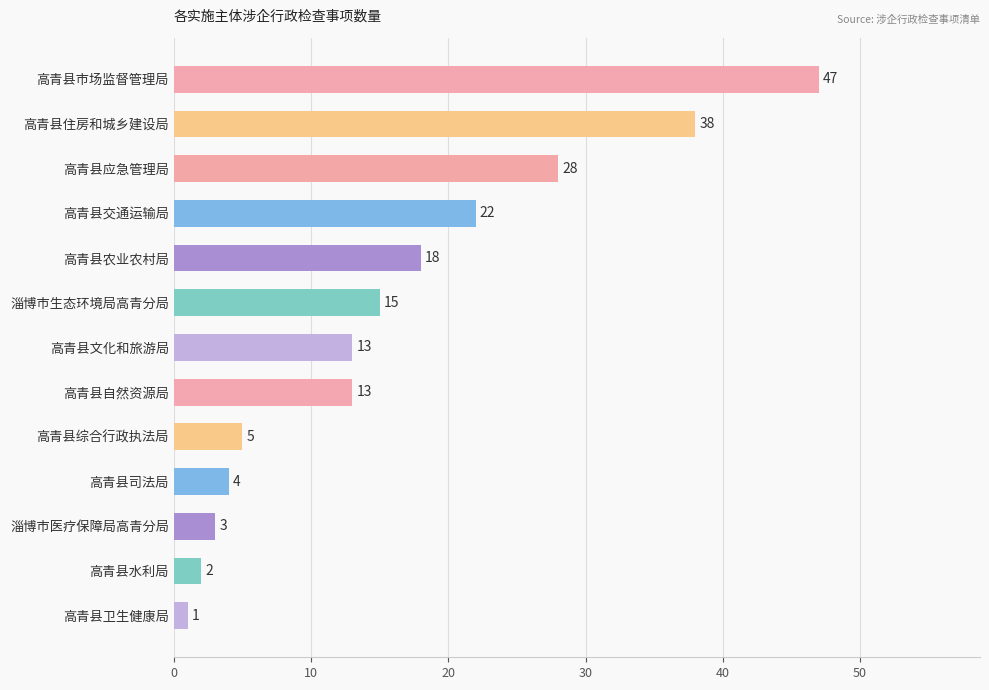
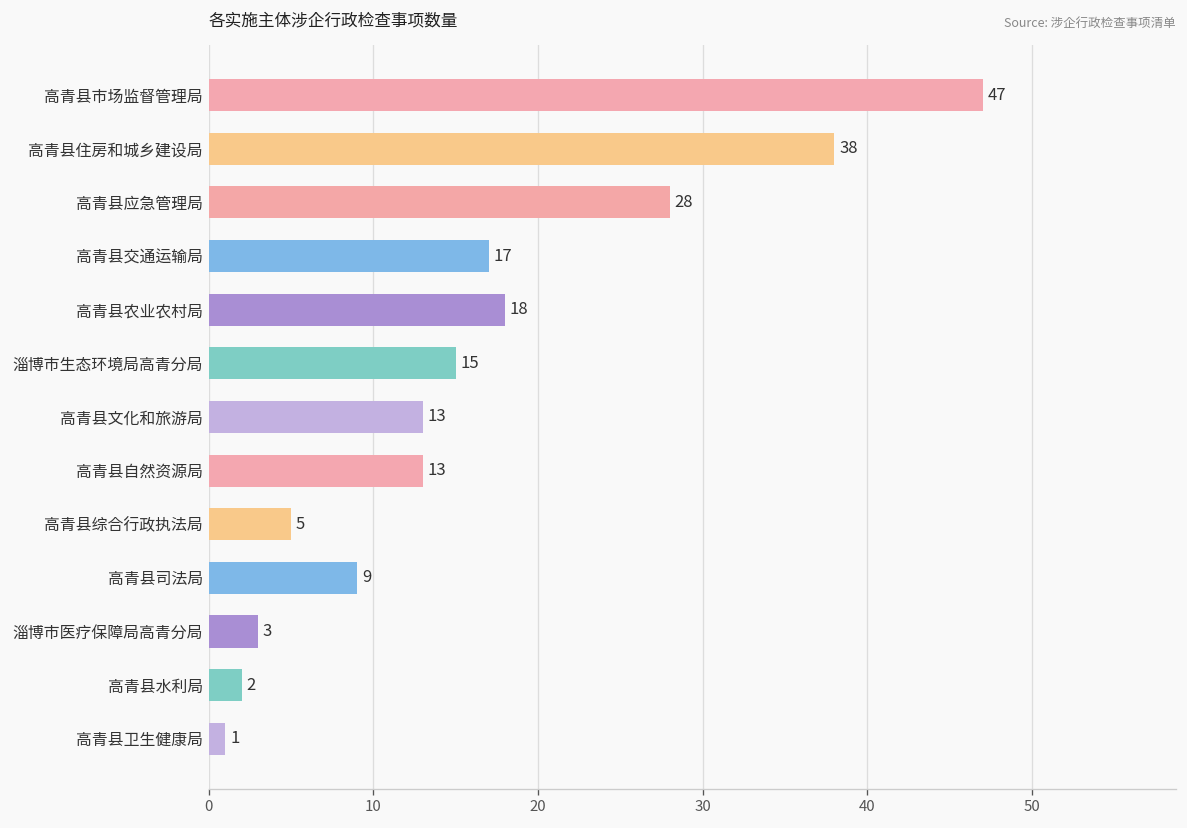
高青县交通运输局: 22 -> 17
高青县司法局: 4 -> 9
